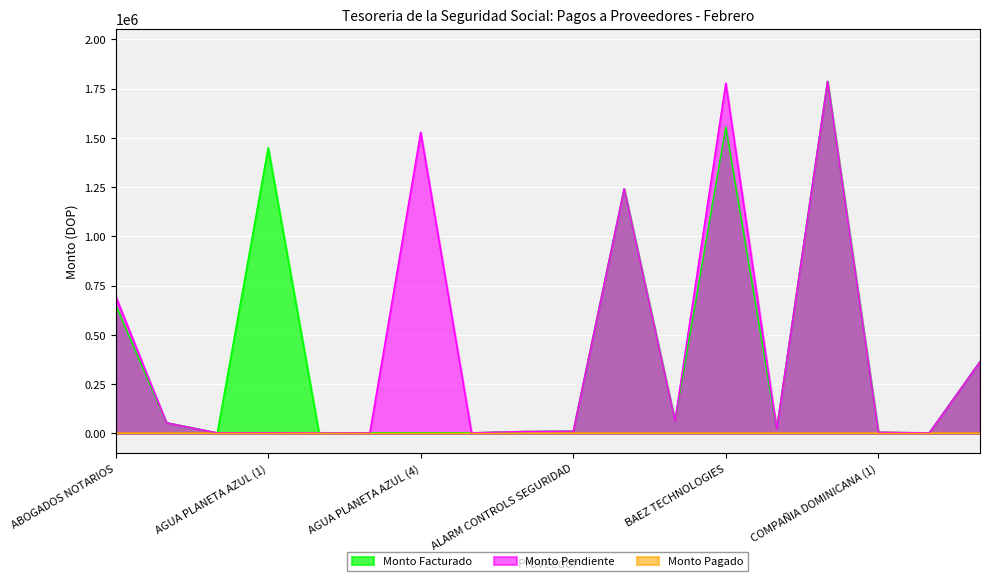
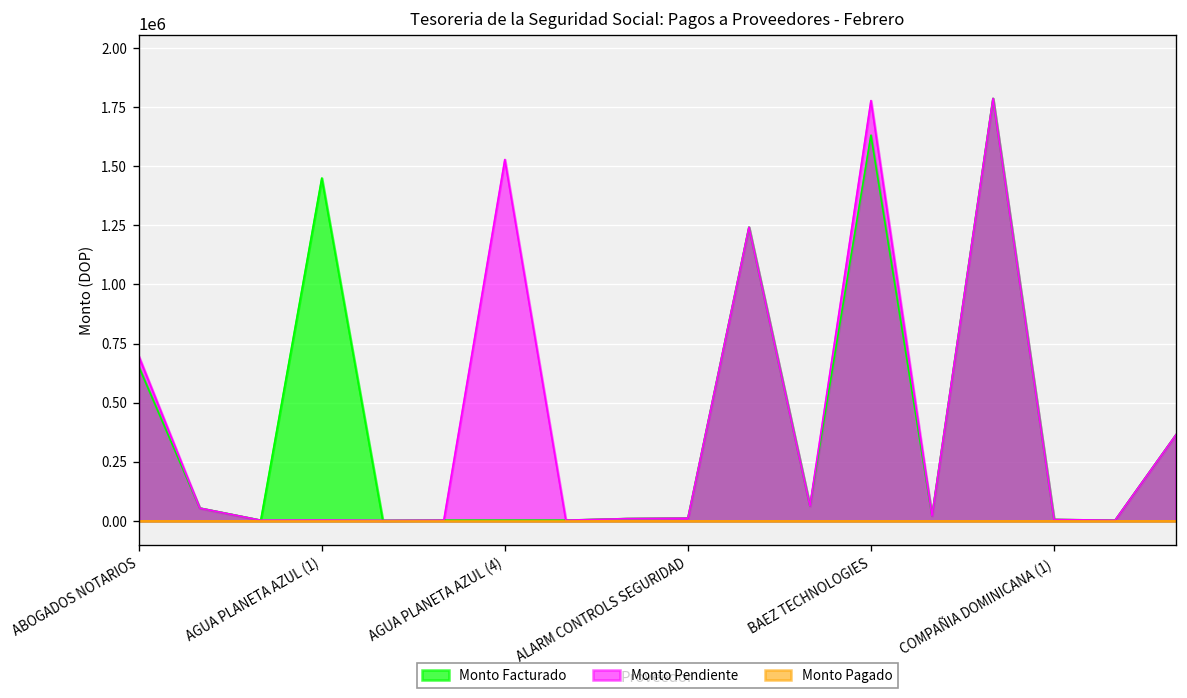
Monto Facturado, BAEZ TECHNOLOGIES: 1560000 -> 1630000
